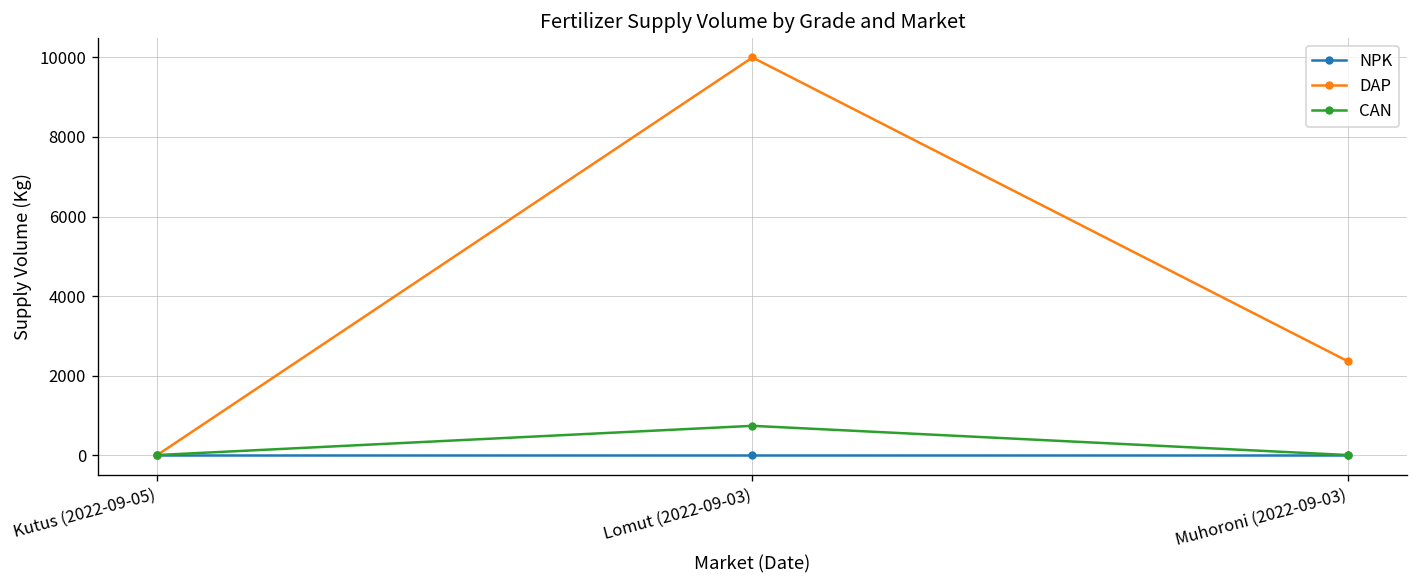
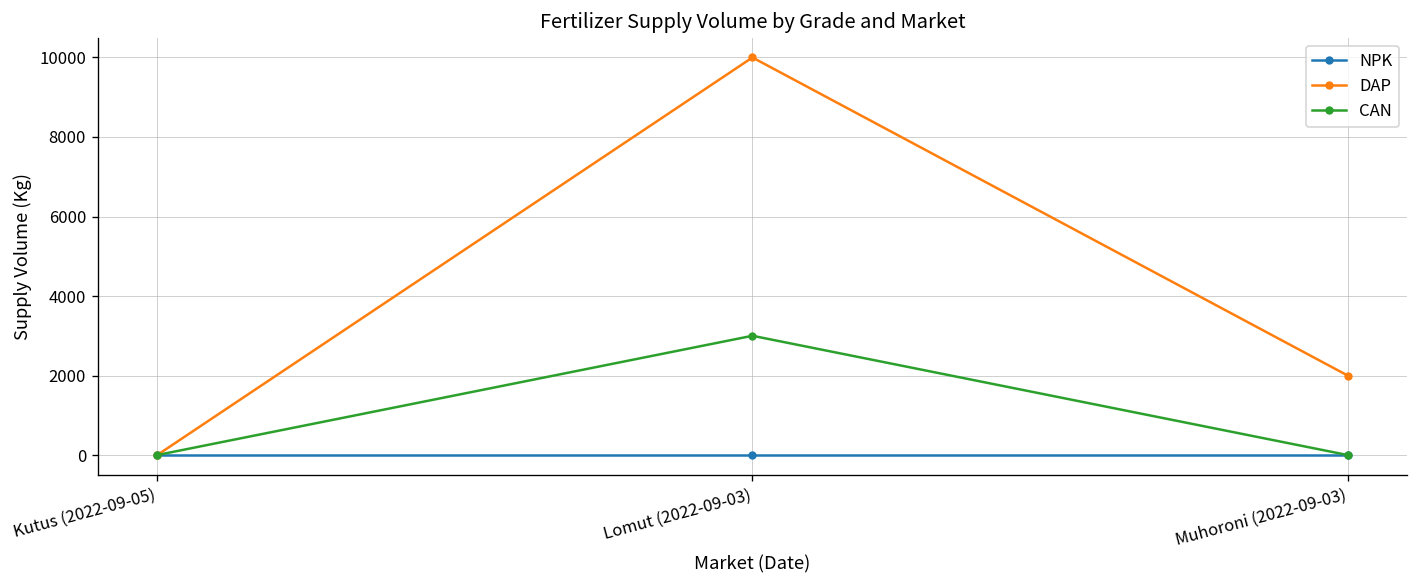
CAN, Lomut (2022-09-03): 700 -> 3000
DAP, Muhoroni (2022-09-03): 2400 -> 2000
